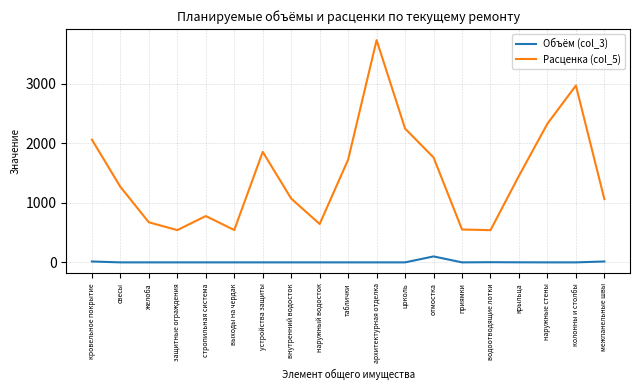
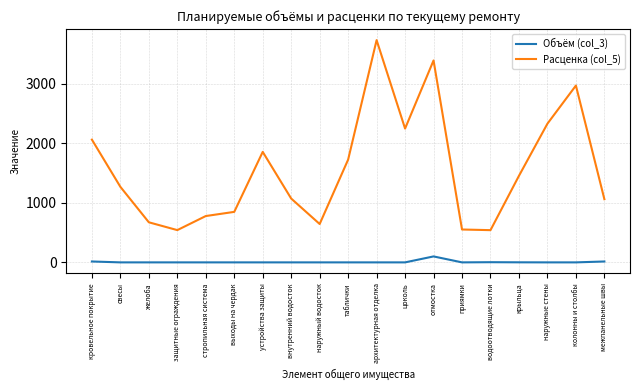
Расценка (col_5), выходы на чердак: 500 -> 800
Расценка (col_5), отмостка: 1800 -> 3400
